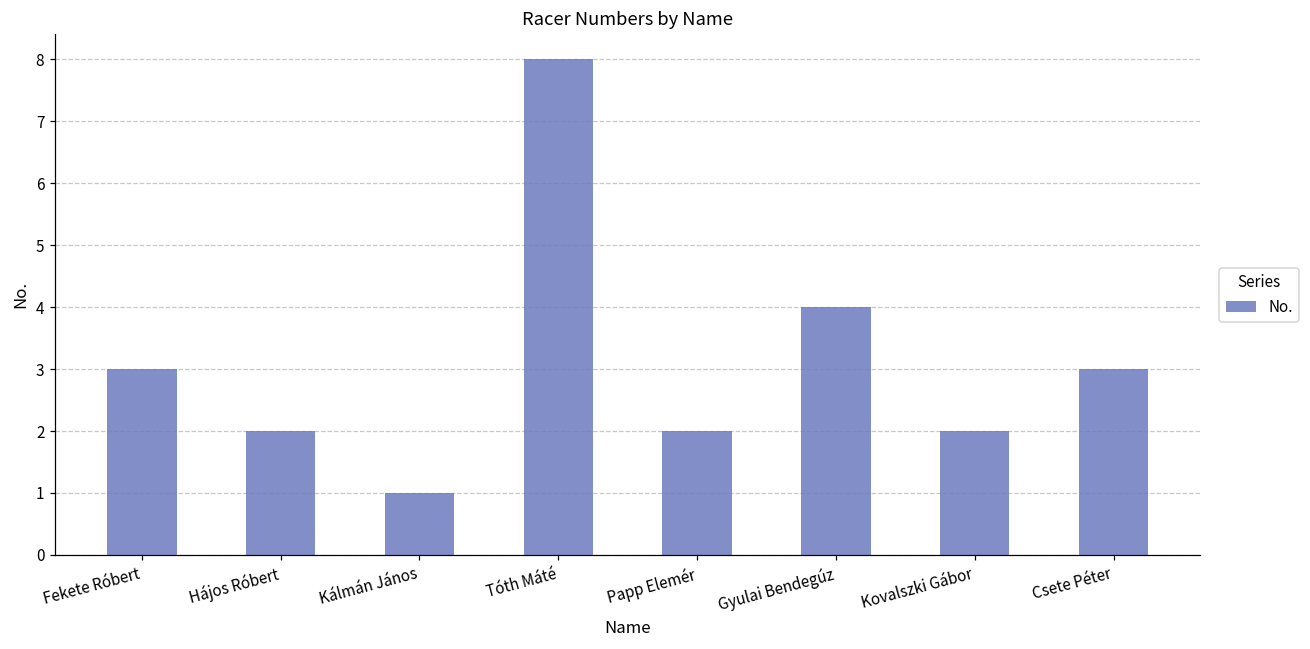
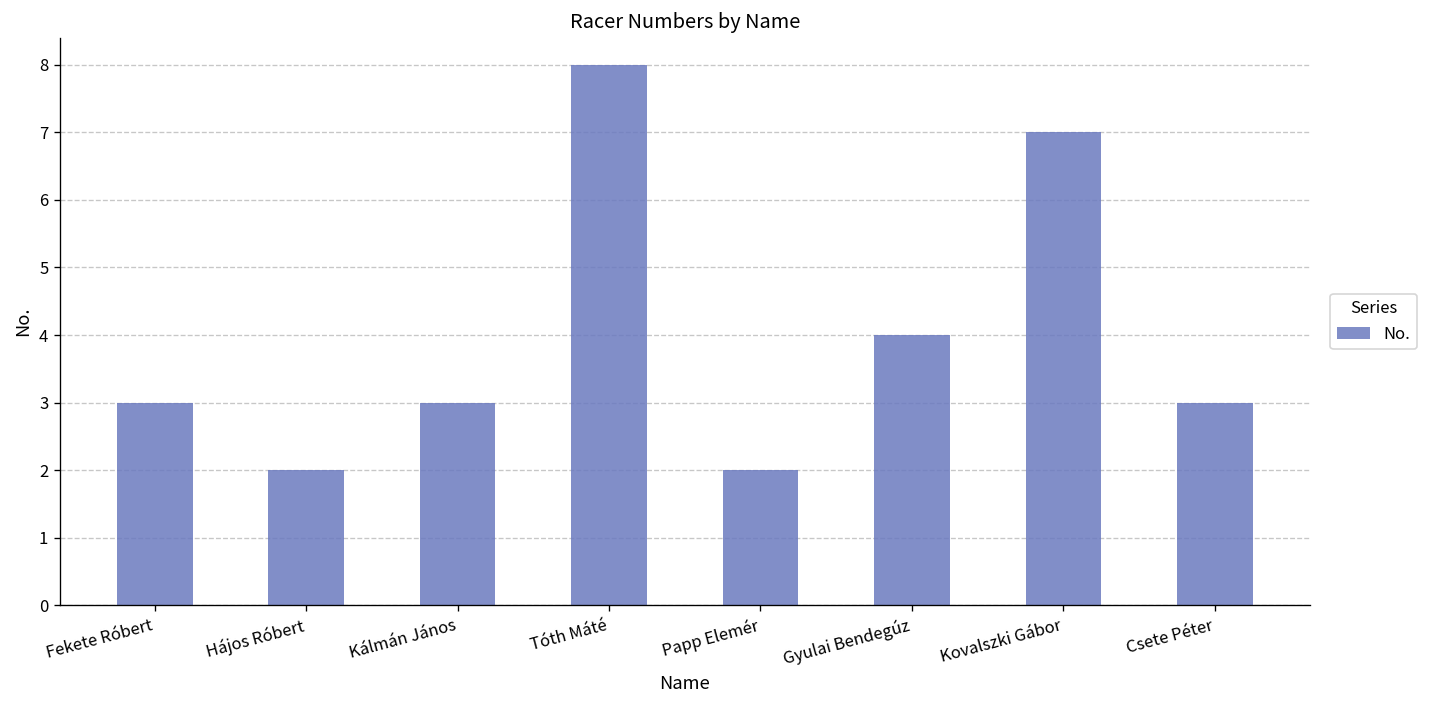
Kálmán János: 1 -> 3
Kovalszki Gábor: 2 -> 7
